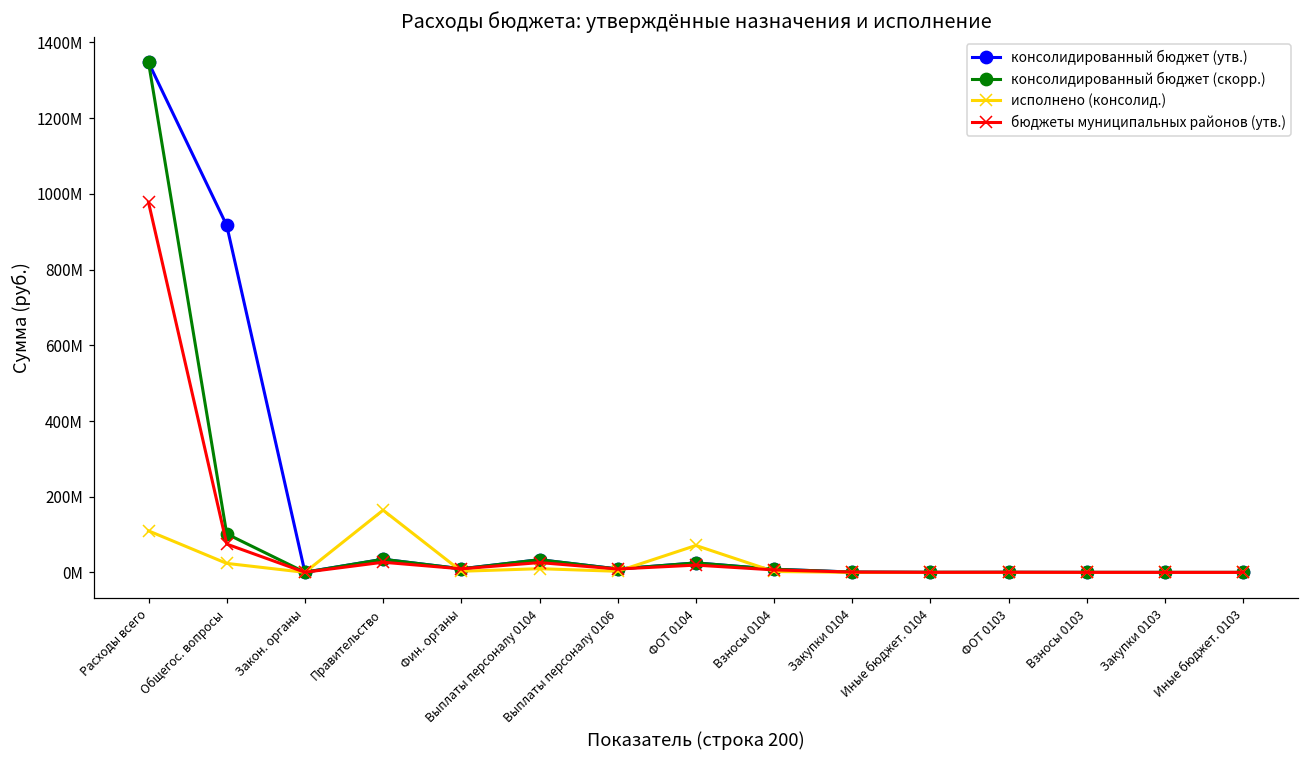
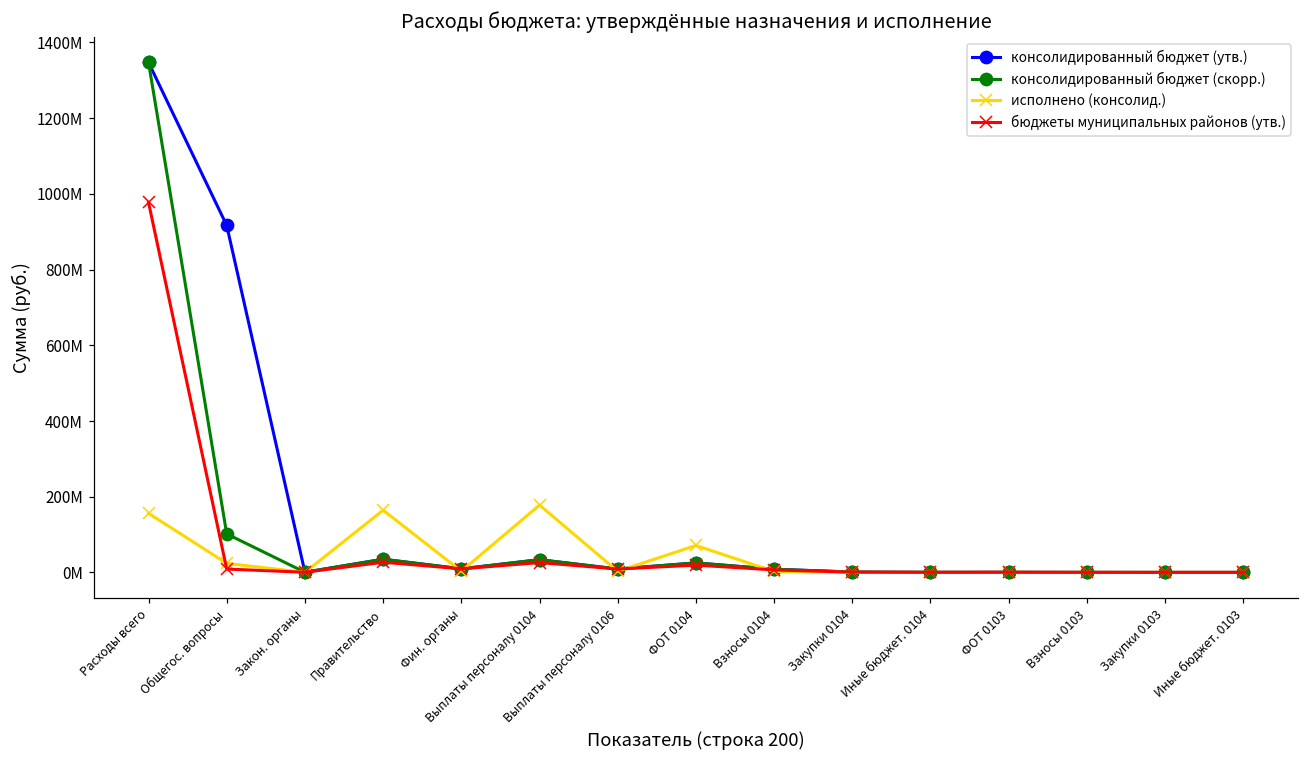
исполнено (консолид.), Расходы всего: 110000000 -> 160000000
бюджеты муниципальных районов (утв.), Общегос. вопросы: 70000000 -> 10000000
исполнено (консолид.), Выплаты персоналу 0104: 10000000 -> 180000000
